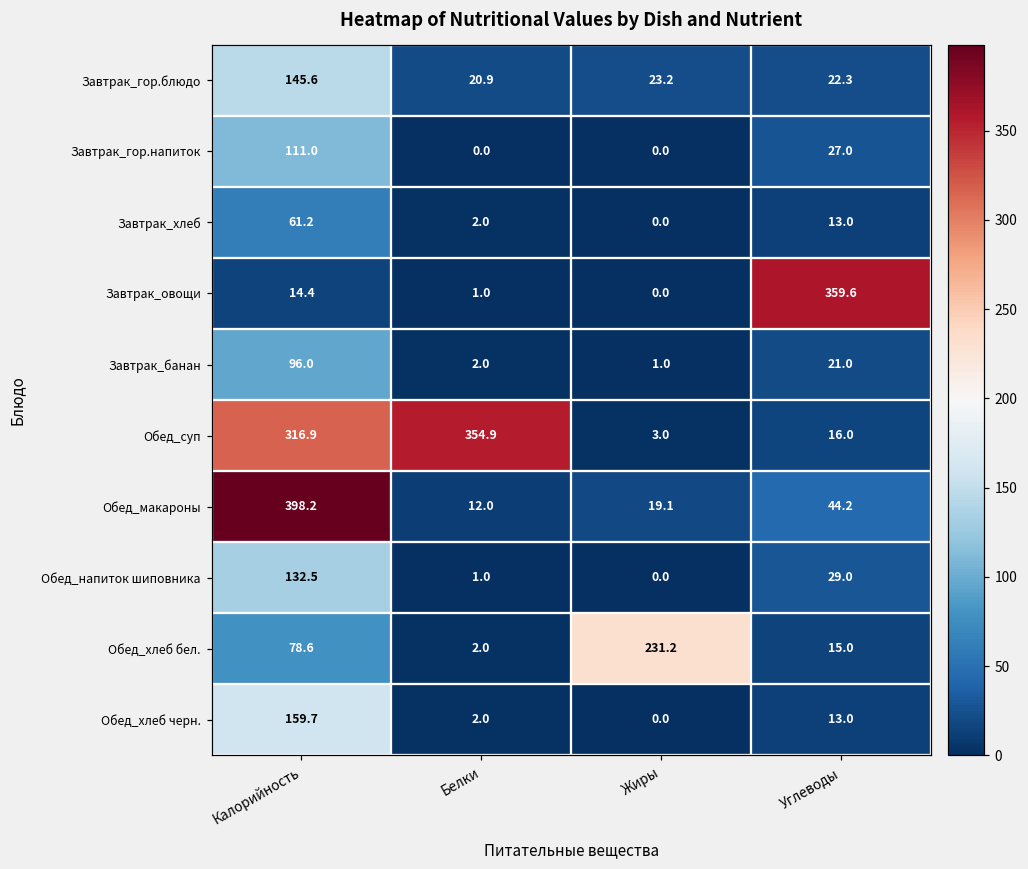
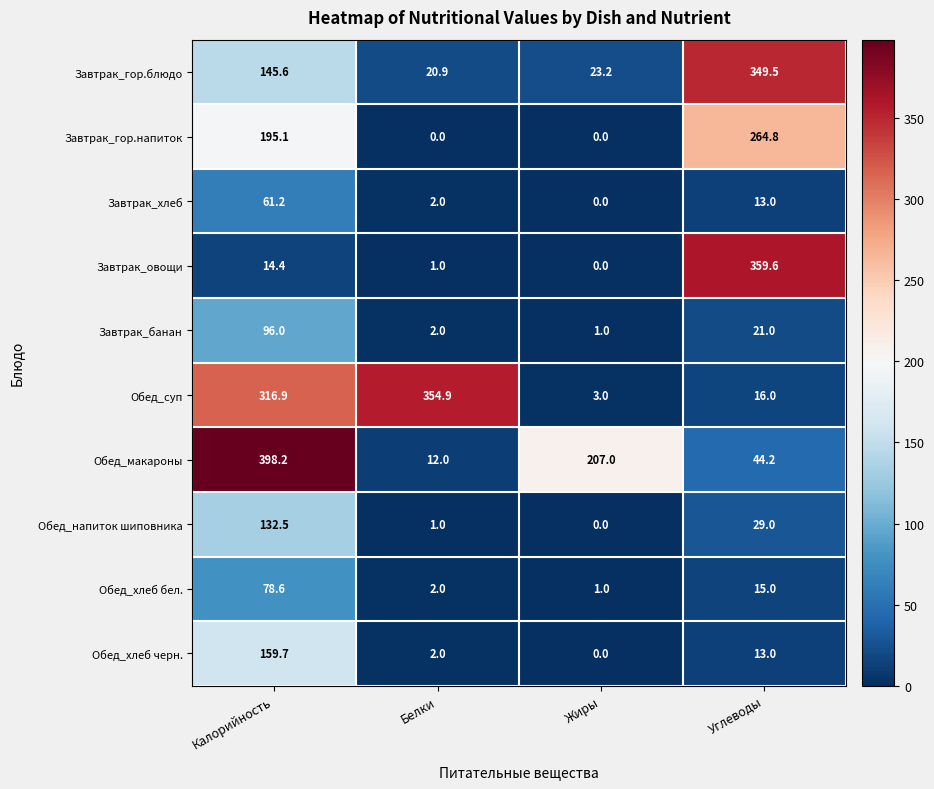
Завтрак_гор.блюдо, Углеводы: 22.3 -> 349.5
Завтрак_гор.напиток, Калорийность: 111.0 -> 195.1
Завтрак_гор.напиток, Углеводы: 27.0 -> 264.8
Обед_макароны, Жиры: 19.1 -> 207.0
Обед_хлеб бел., Жиры: 231.2 -> 1.0
